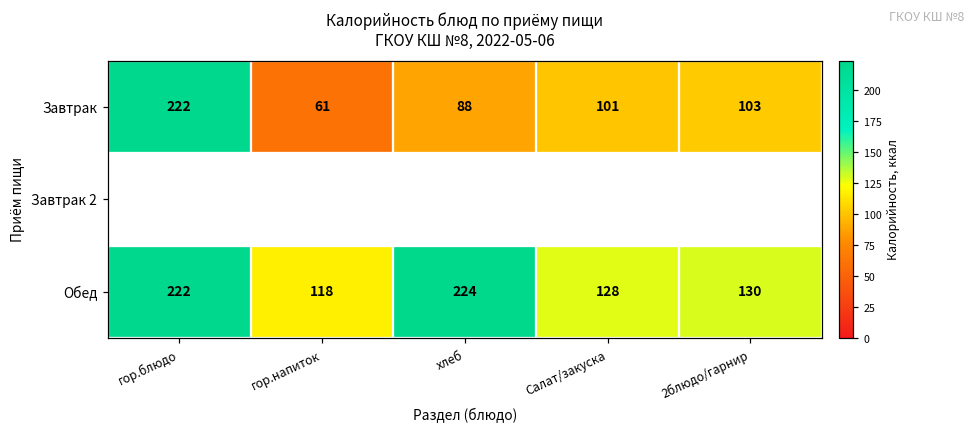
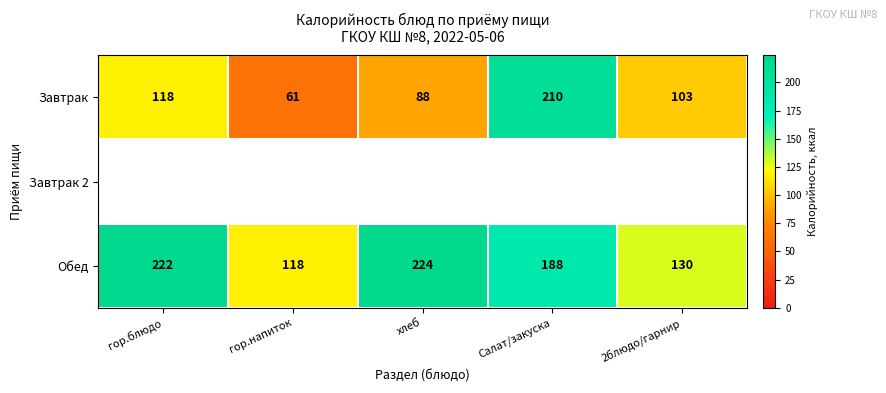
Завтрак, гор.блюдо: 222 -> 118
Завтрак, Салат/закуска: 101 -> 210
Обед, Салат/закуска: 128 -> 188
